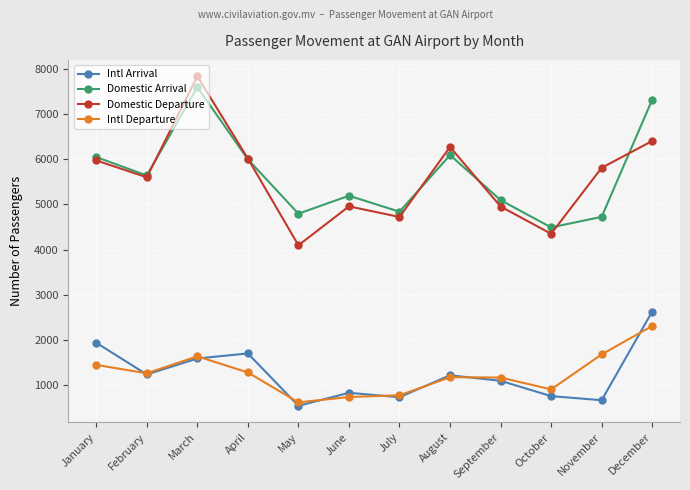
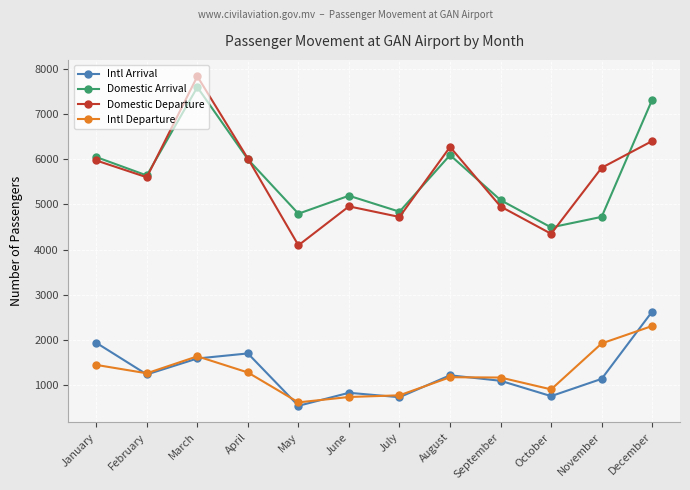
Intl Arrival, November: 700 -> 1100
Intl Departure, November: 1700 -> 1900
